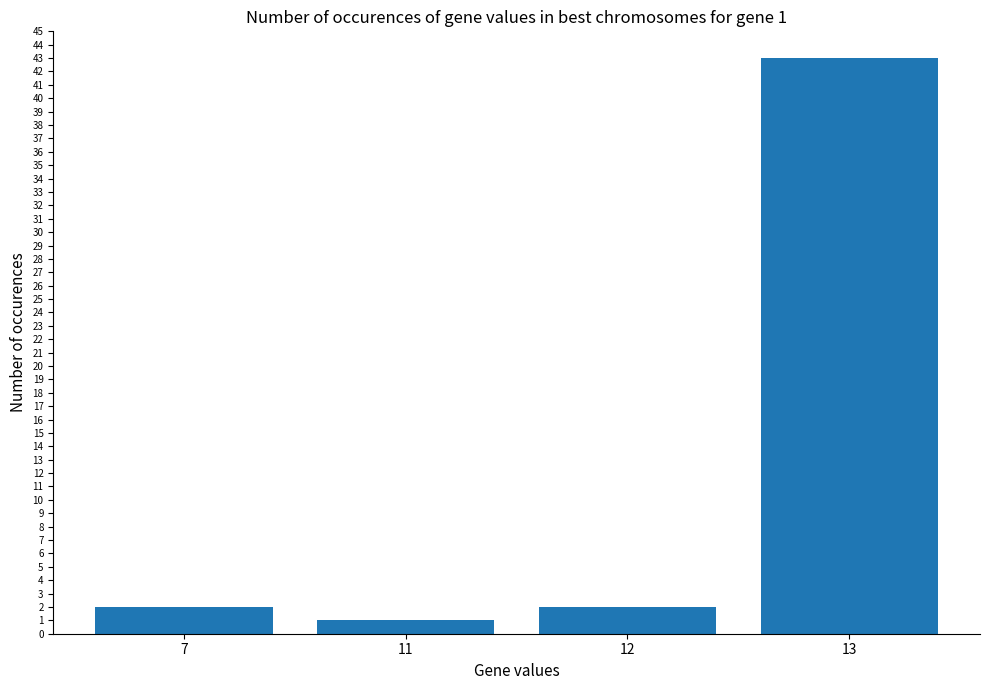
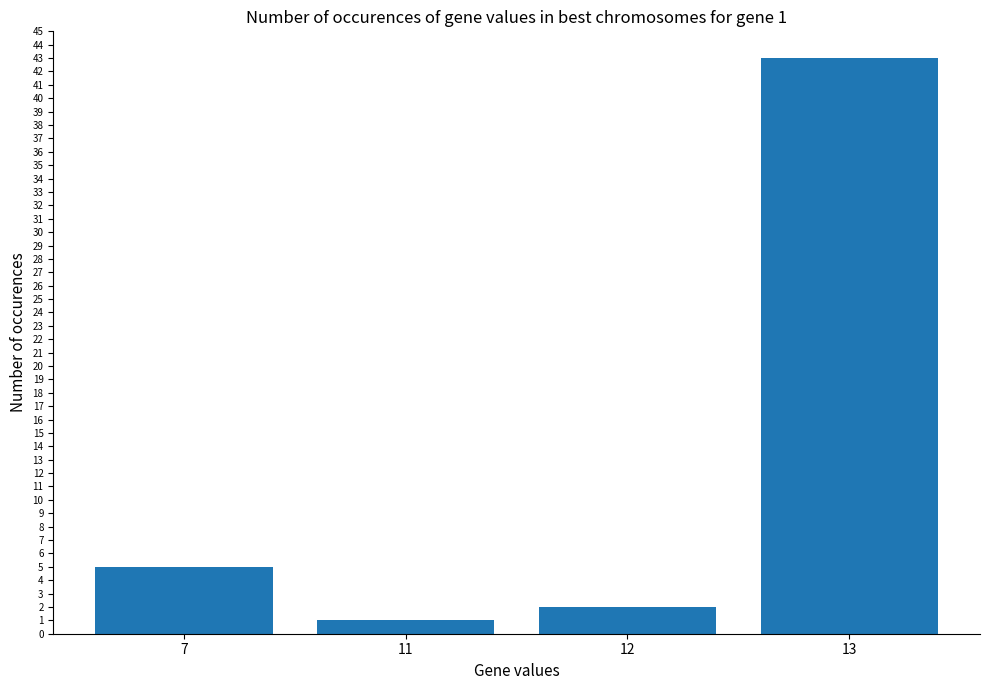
7: 2 -> 5
